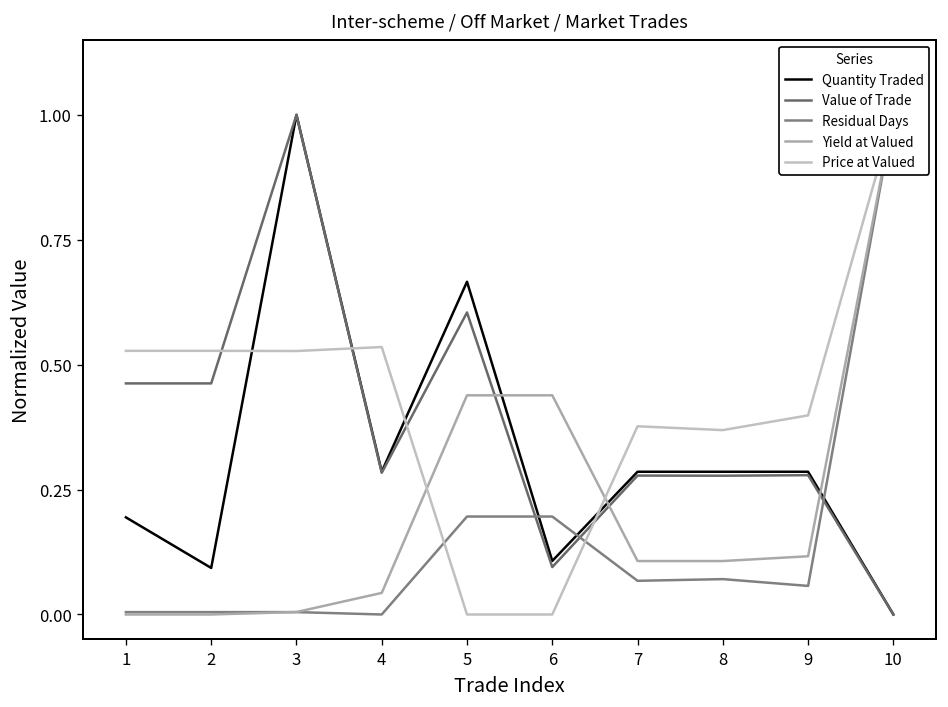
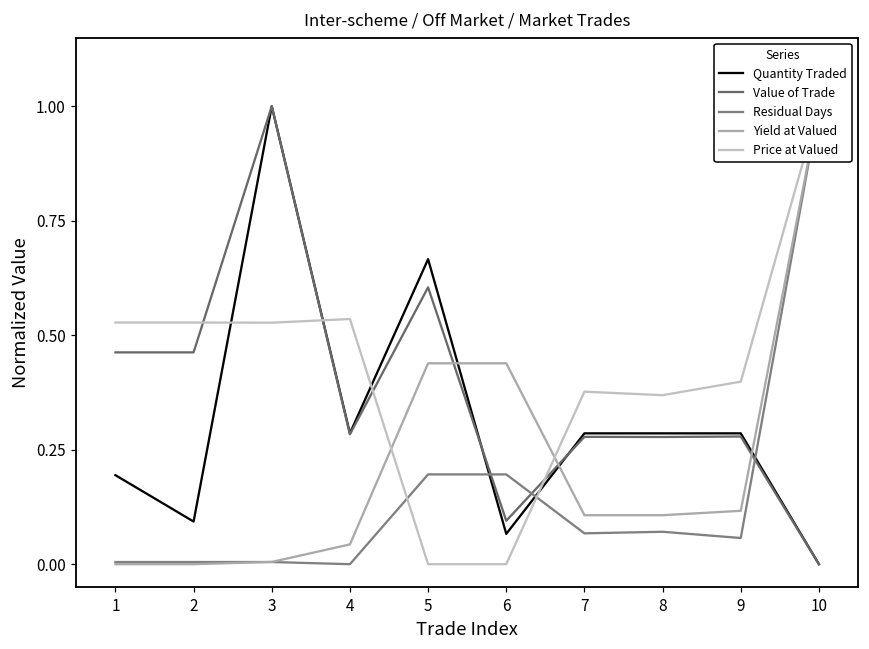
Quantity Traded, 6: 0.11 -> 0.07
